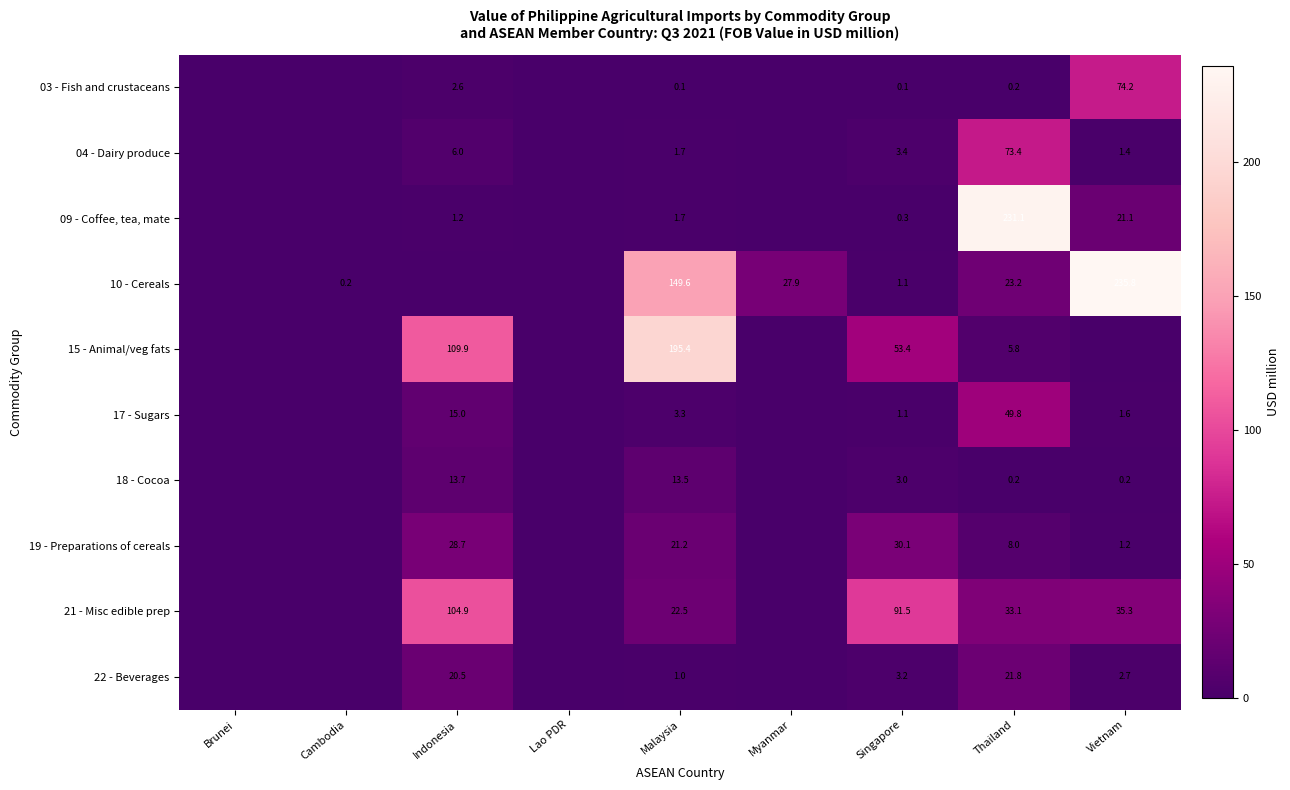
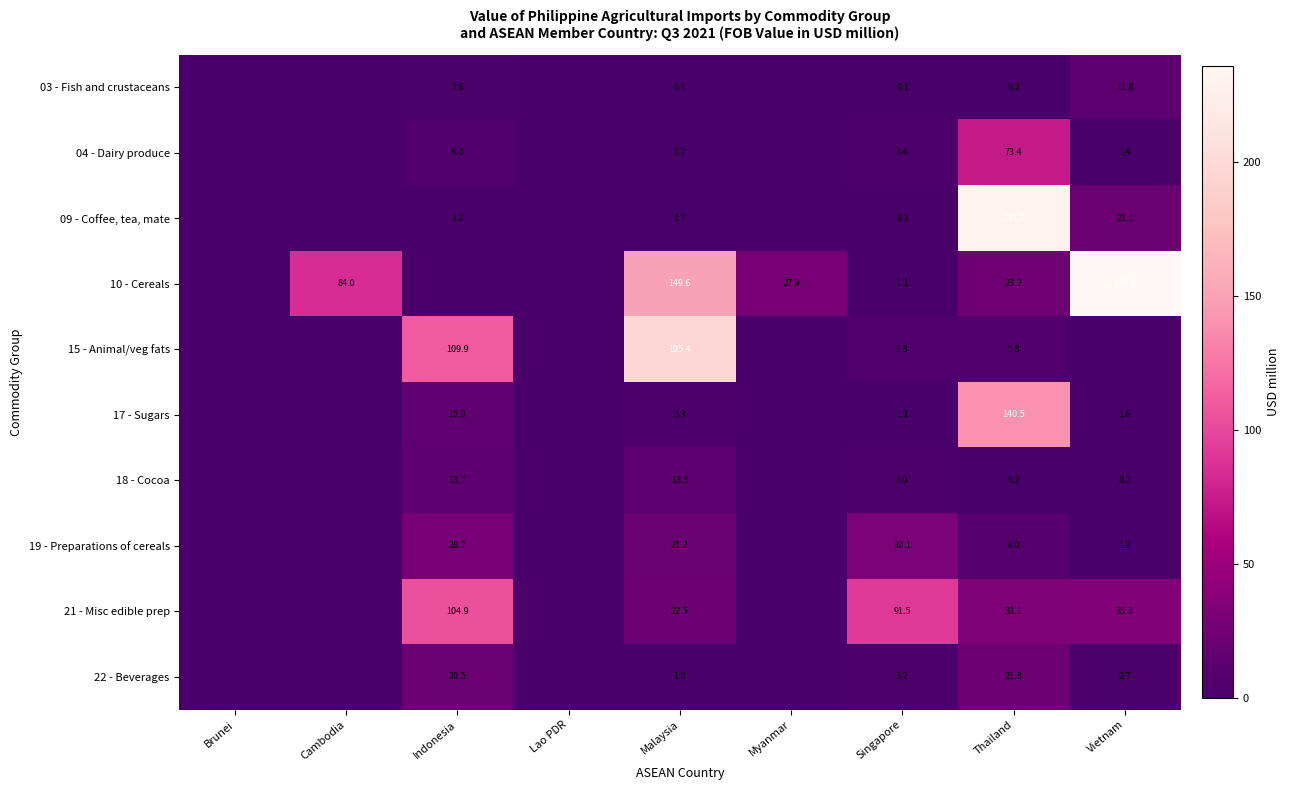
03 - Fish and crustaceans, Vietnam: 74.2 -> 11.8
10 - Cereals, Cambodia: 0.2 -> 84.0
15 - Animal/veg fats, Singapore: 53.4 -> 3.8
17 - Sugars, Thailand: 49.8 -> 140.5
